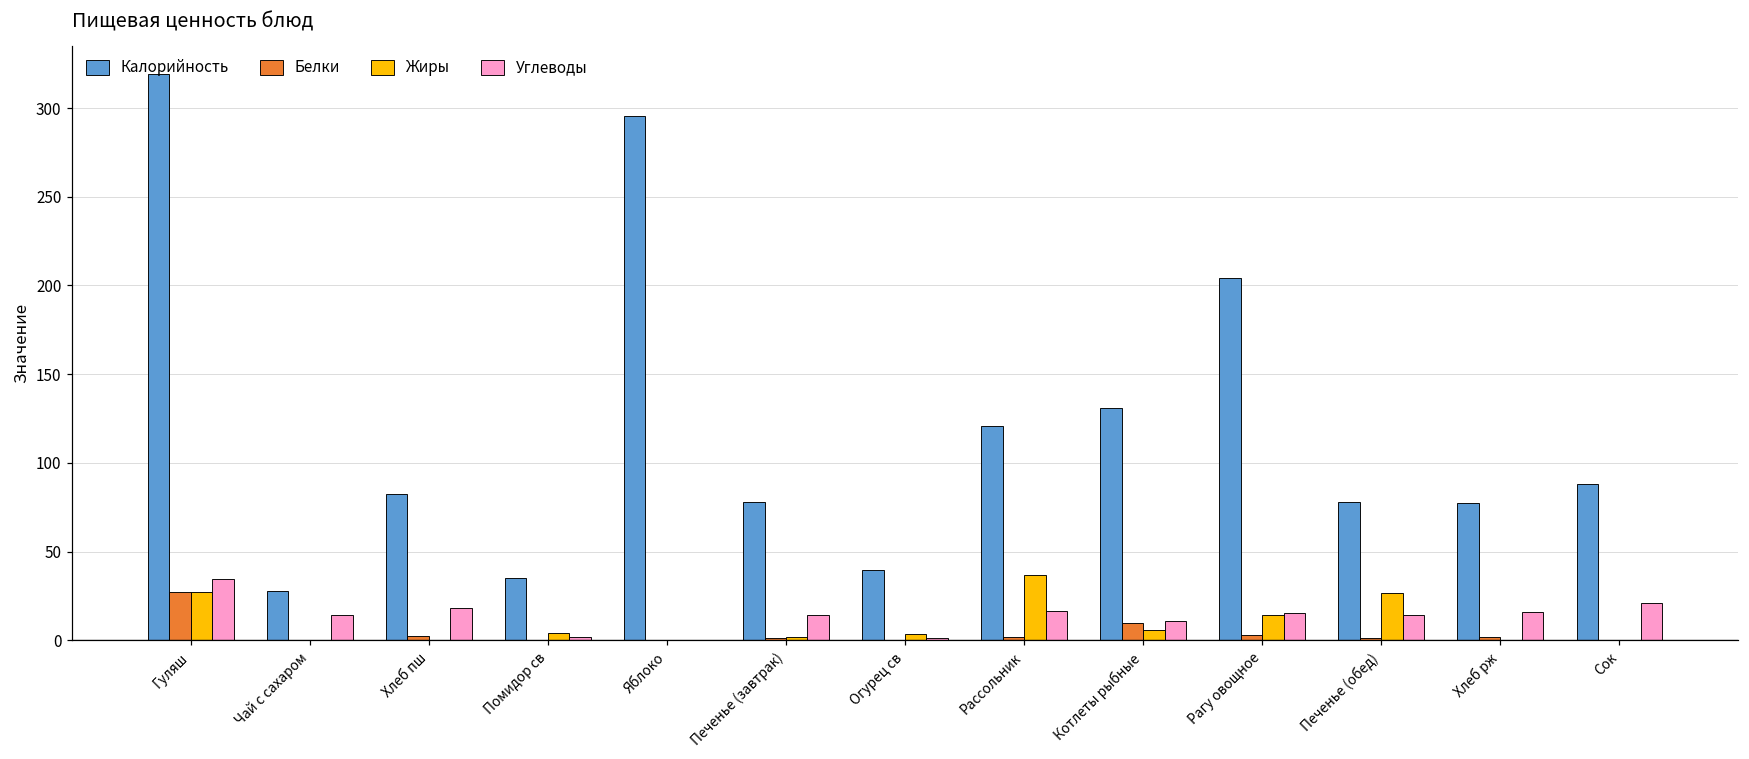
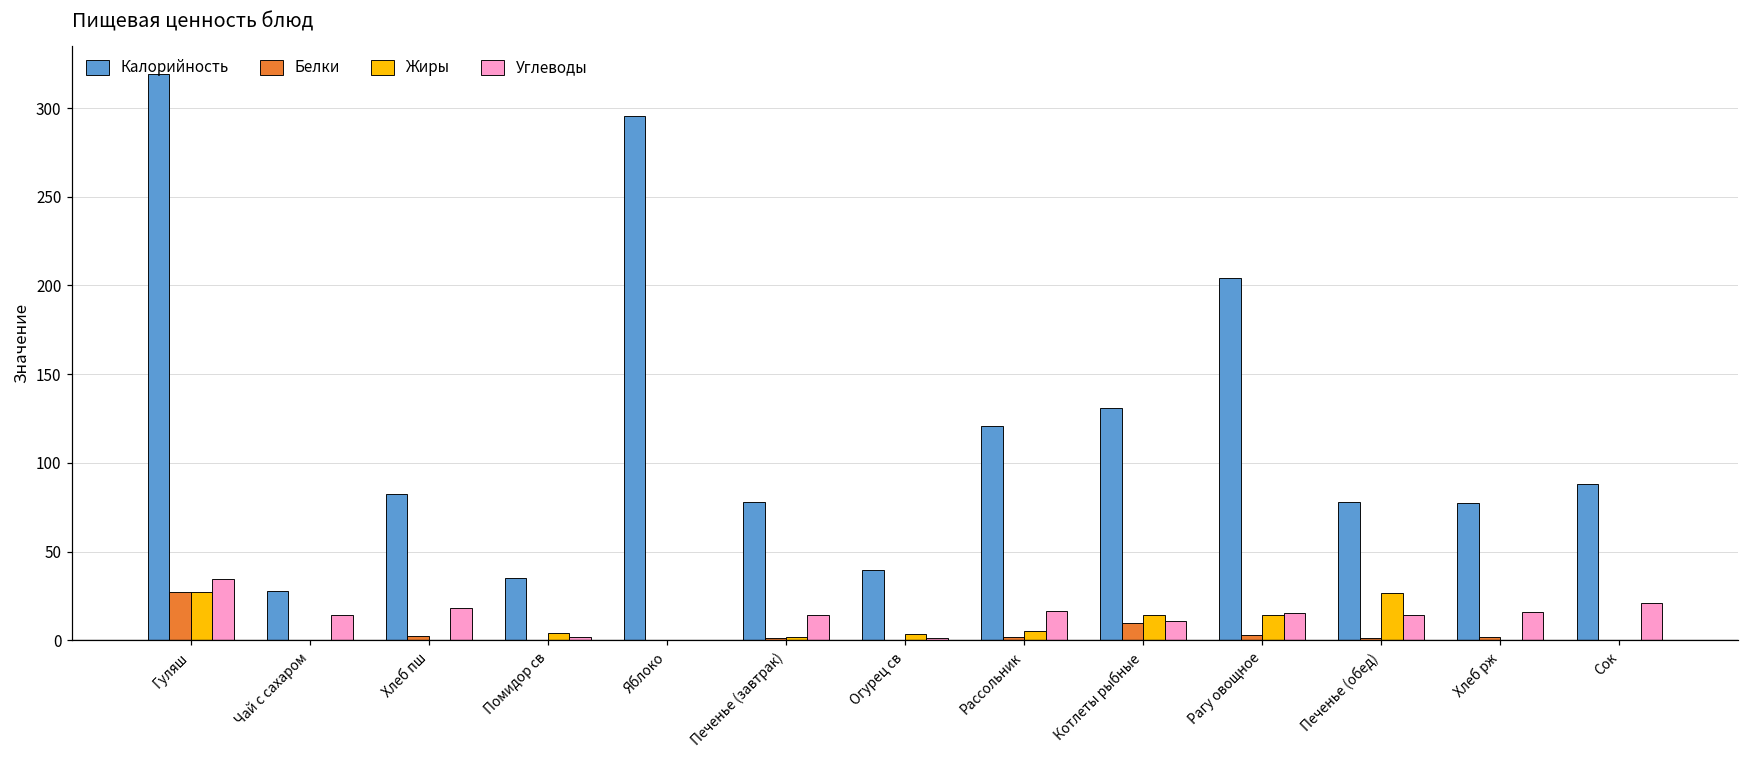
Жиры, Рассольник: 37 -> 5
Жиры, Котлеты рыбные: 6 -> 14
